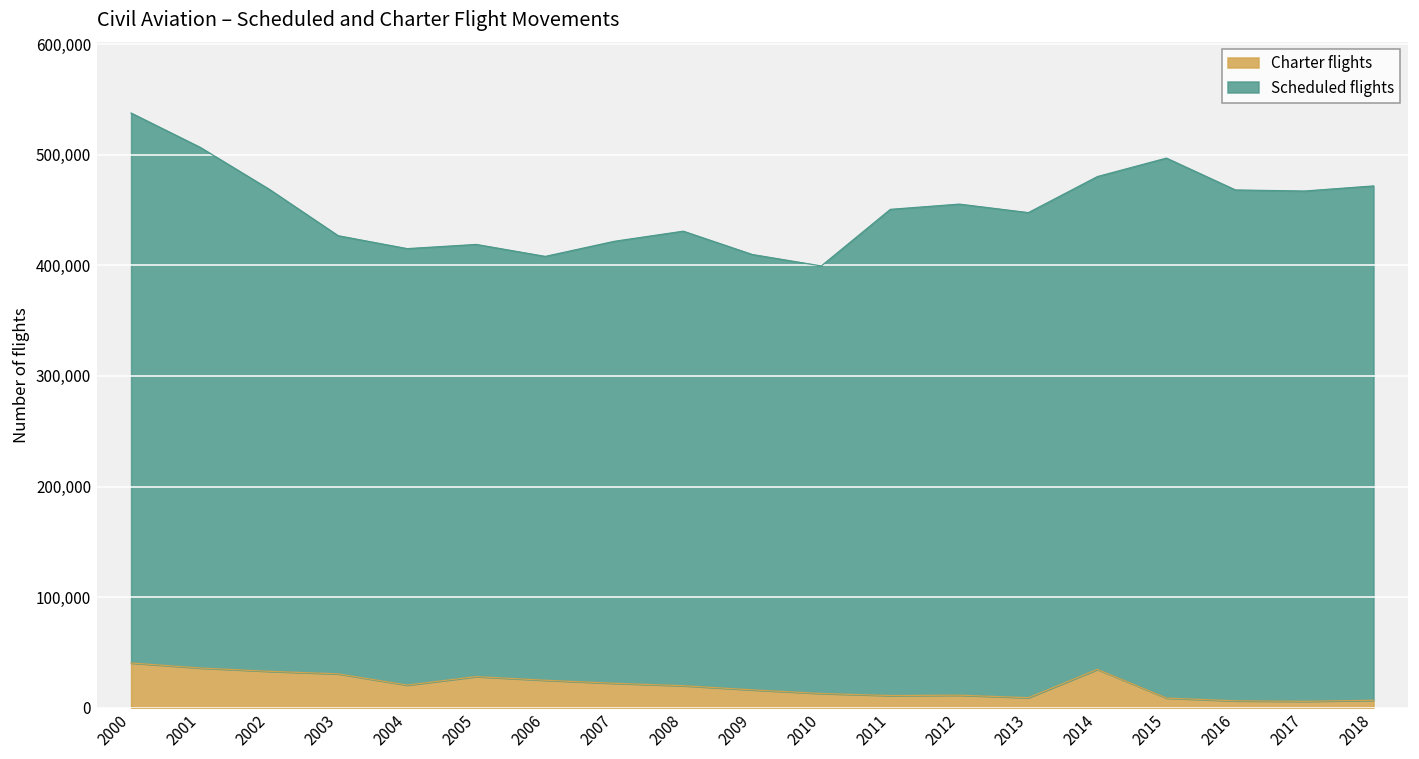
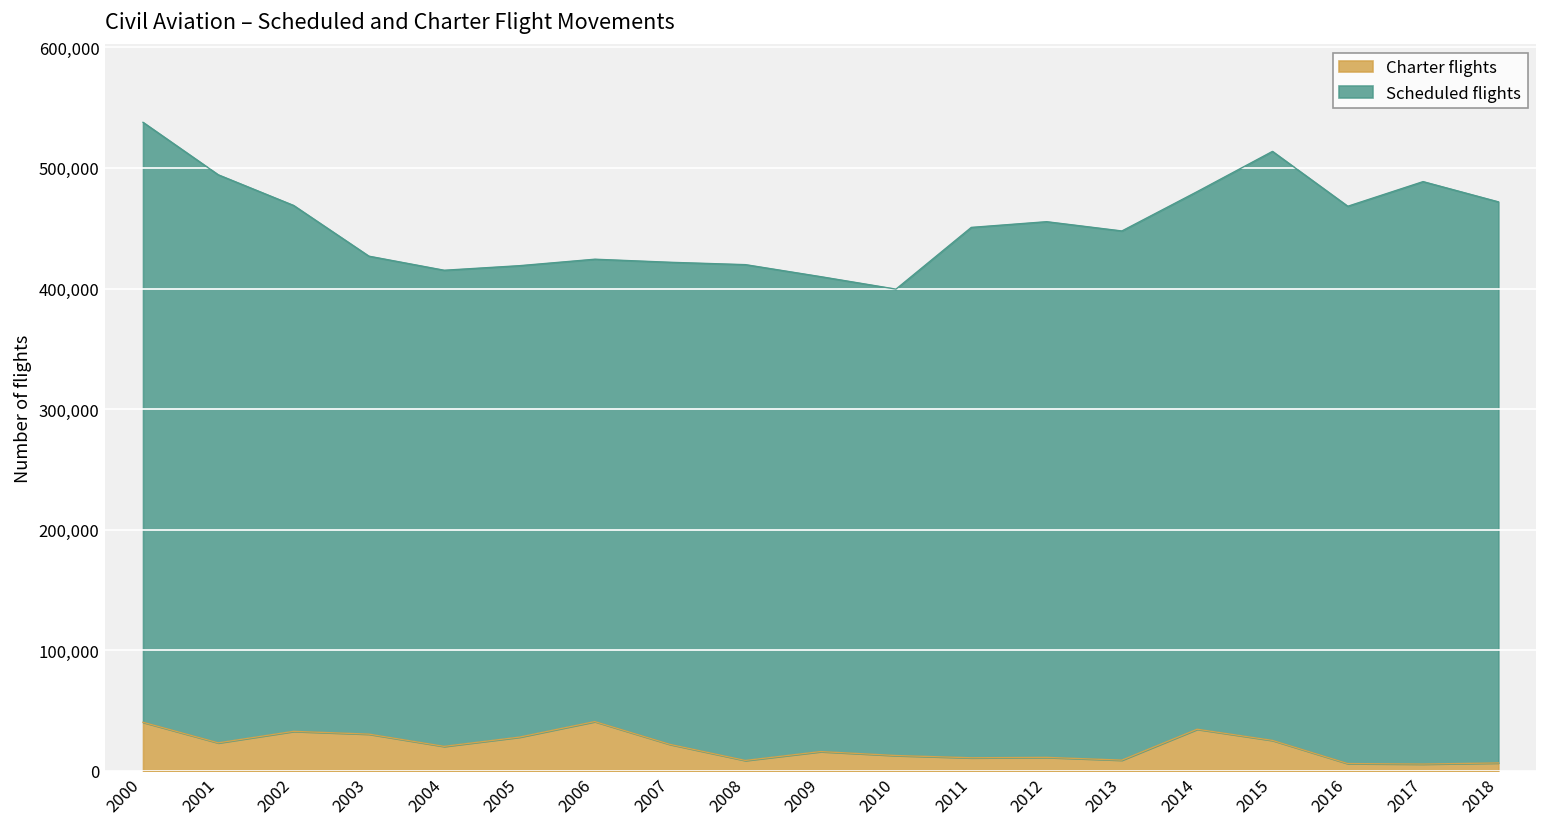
Charter flights, 2001: 36,000 -> 23,000
Charter flights, 2006: 25,000 -> 41,000
Charter flights, 2008: 20,000 -> 9,000
Charter flights, 2015: 9,000 -> 25,000
Scheduled flights, 2017: 462,000 -> 483,000
